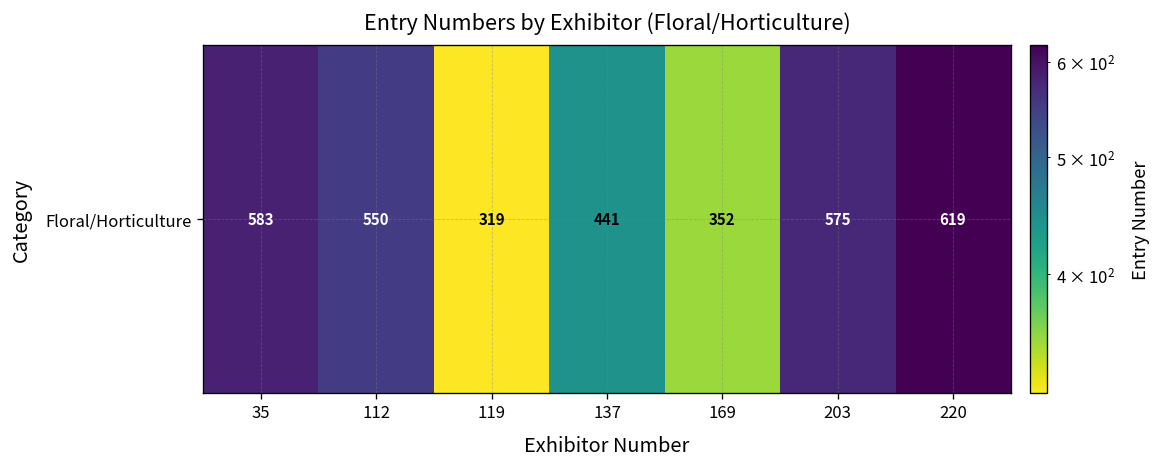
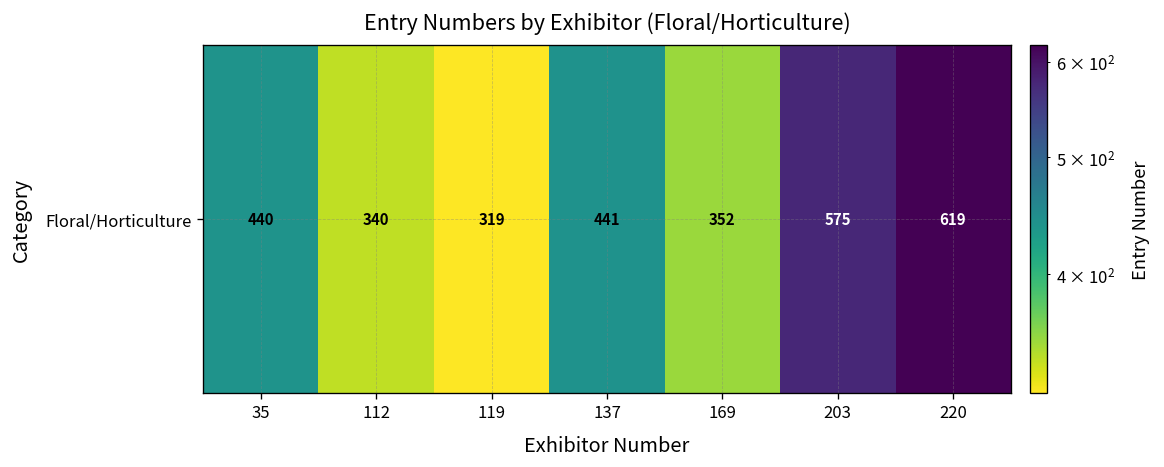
Floral/Horticulture, 35: 583 -> 440
Floral/Horticulture, 112: 550 -> 340
